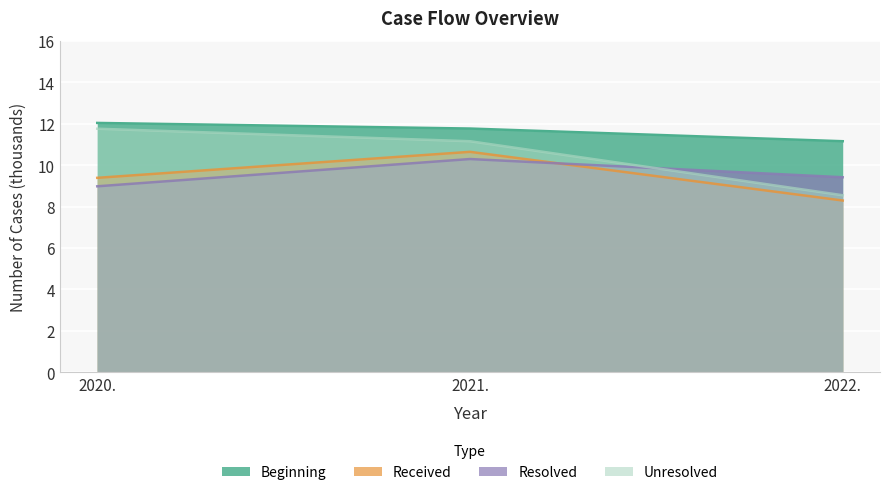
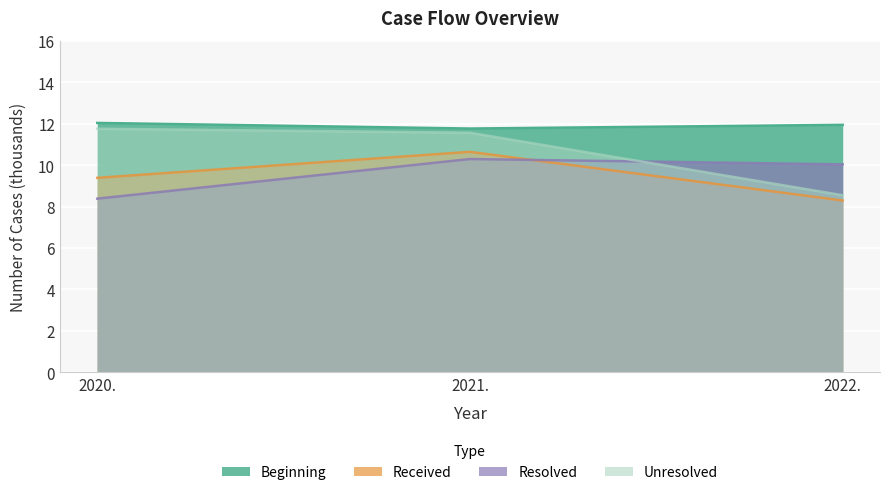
Resolved, 2020.: 9.0 -> 8.4
Unresolved, 2021.: 11.2 -> 11.6
Beginning, 2022.: 11.2 -> 11.9
Resolved, 2022.: 9.4 -> 10.0
